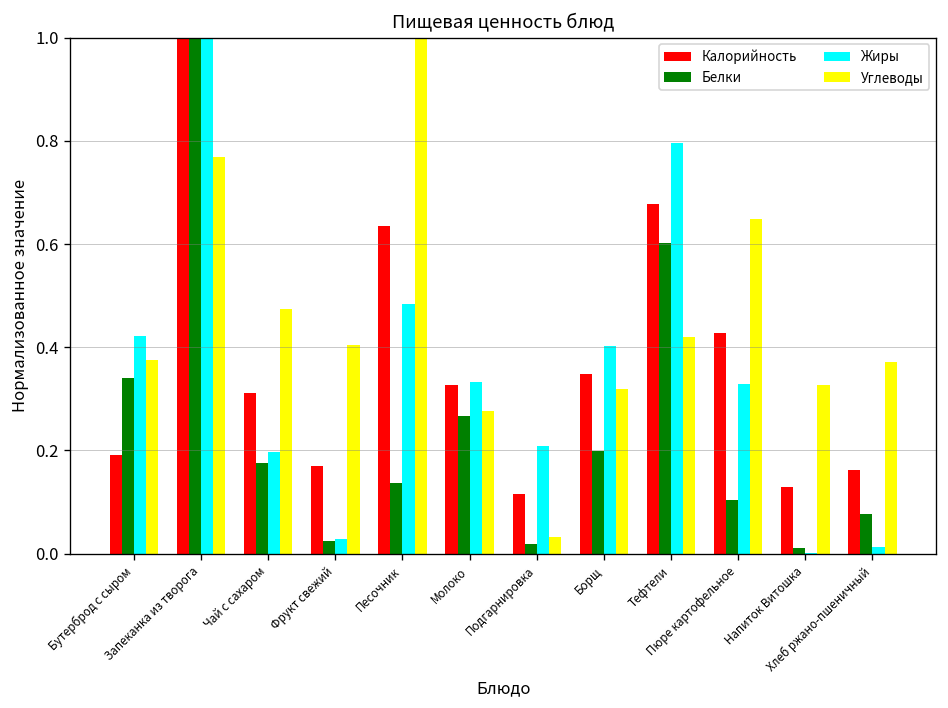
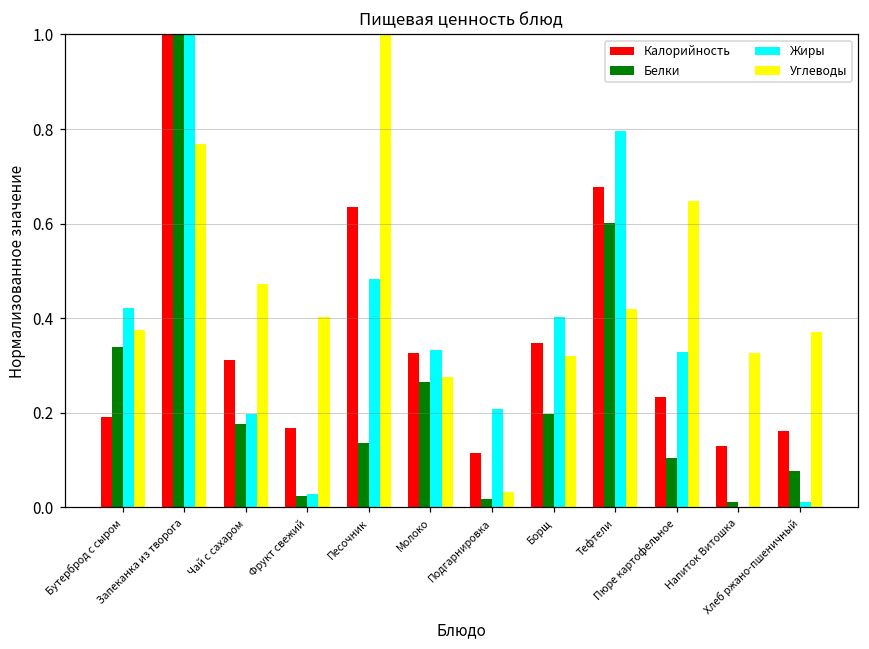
Калорийность, Пюре картофельное: 0.43 -> 0.23
